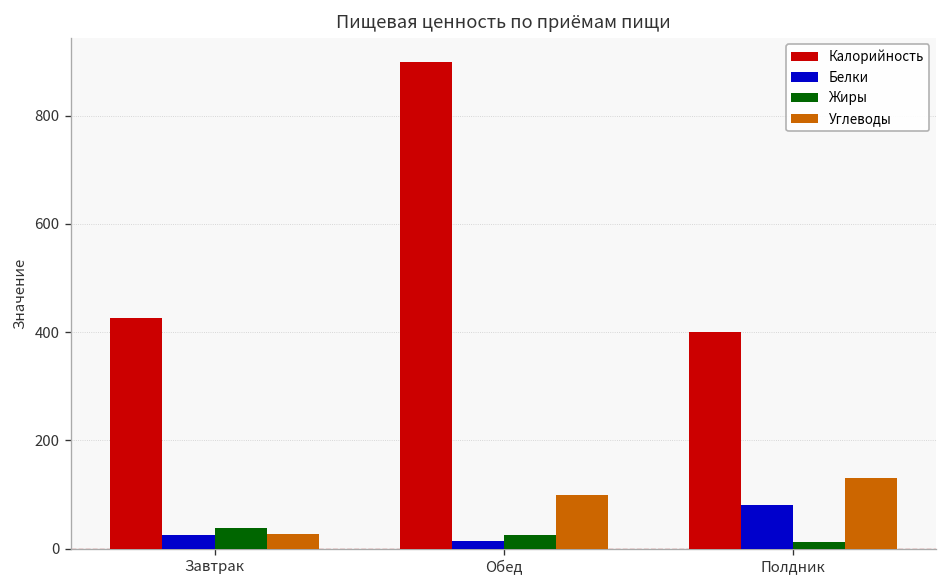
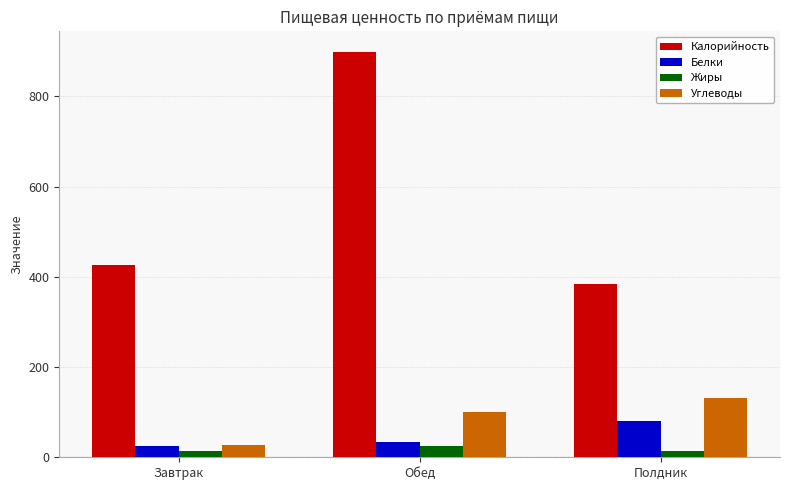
Жиры, Завтрак: 40 -> 10
Белки, Обед: 10 -> 30
Калорийность, Полдник: 400 -> 380
